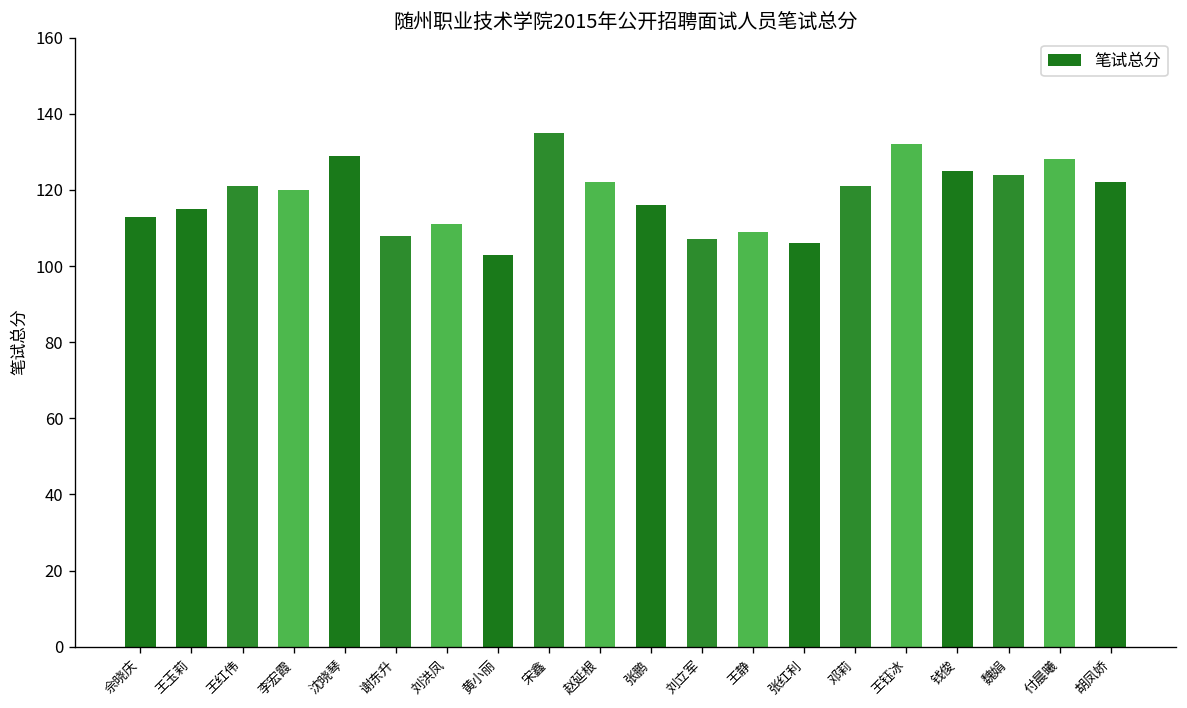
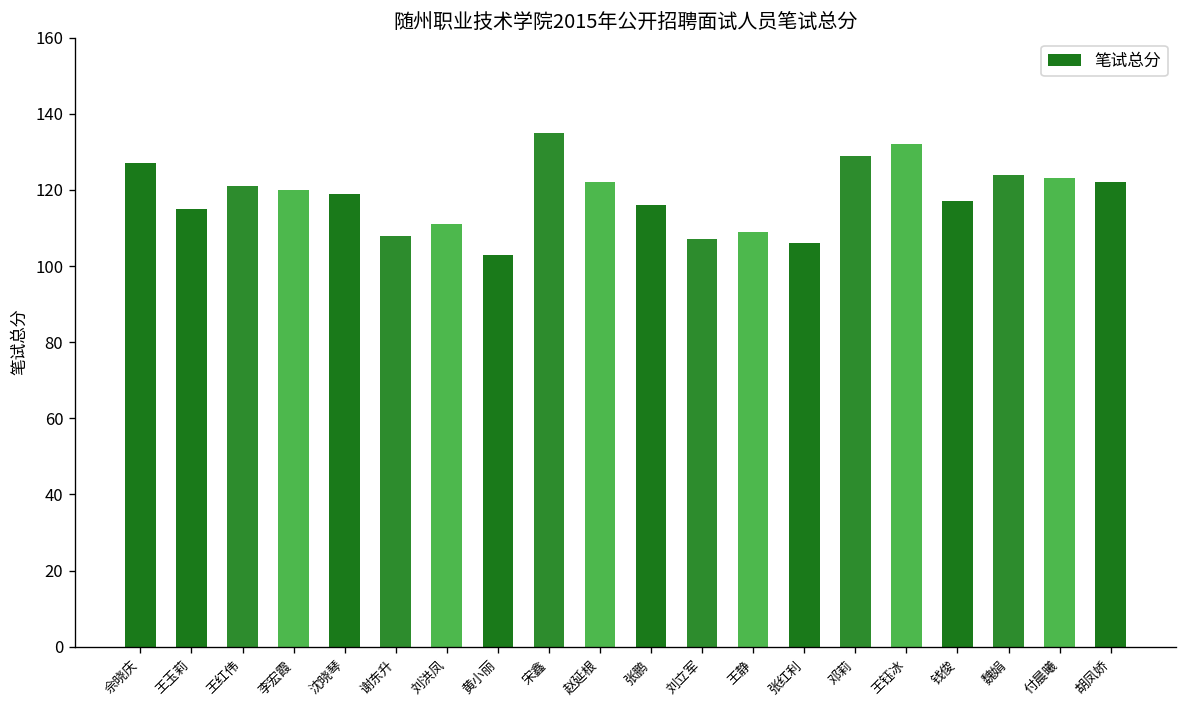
佘晓庆: 113 -> 127
沈晓琴: 129 -> 119
邓莉: 121 -> 129
钱俊: 125 -> 117
付晨曦: 128 -> 123
